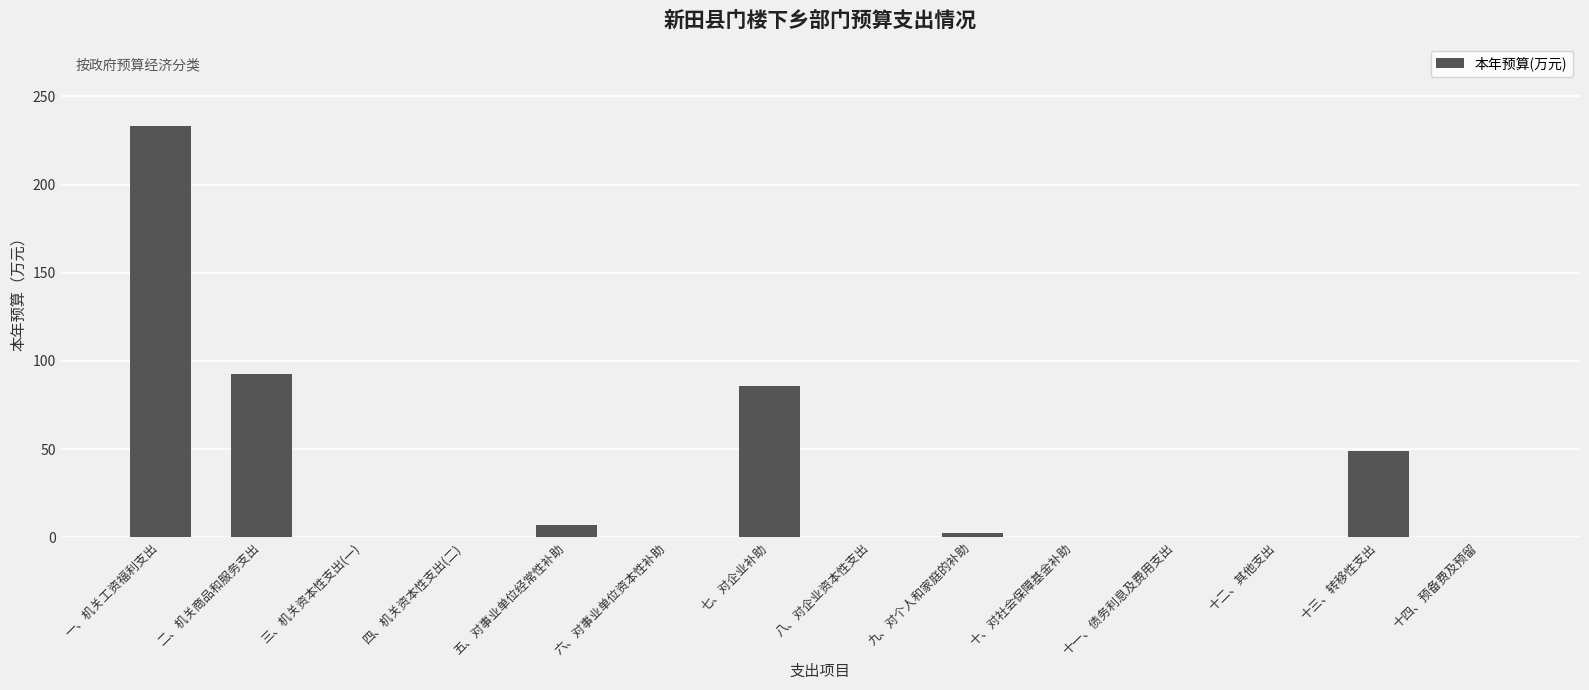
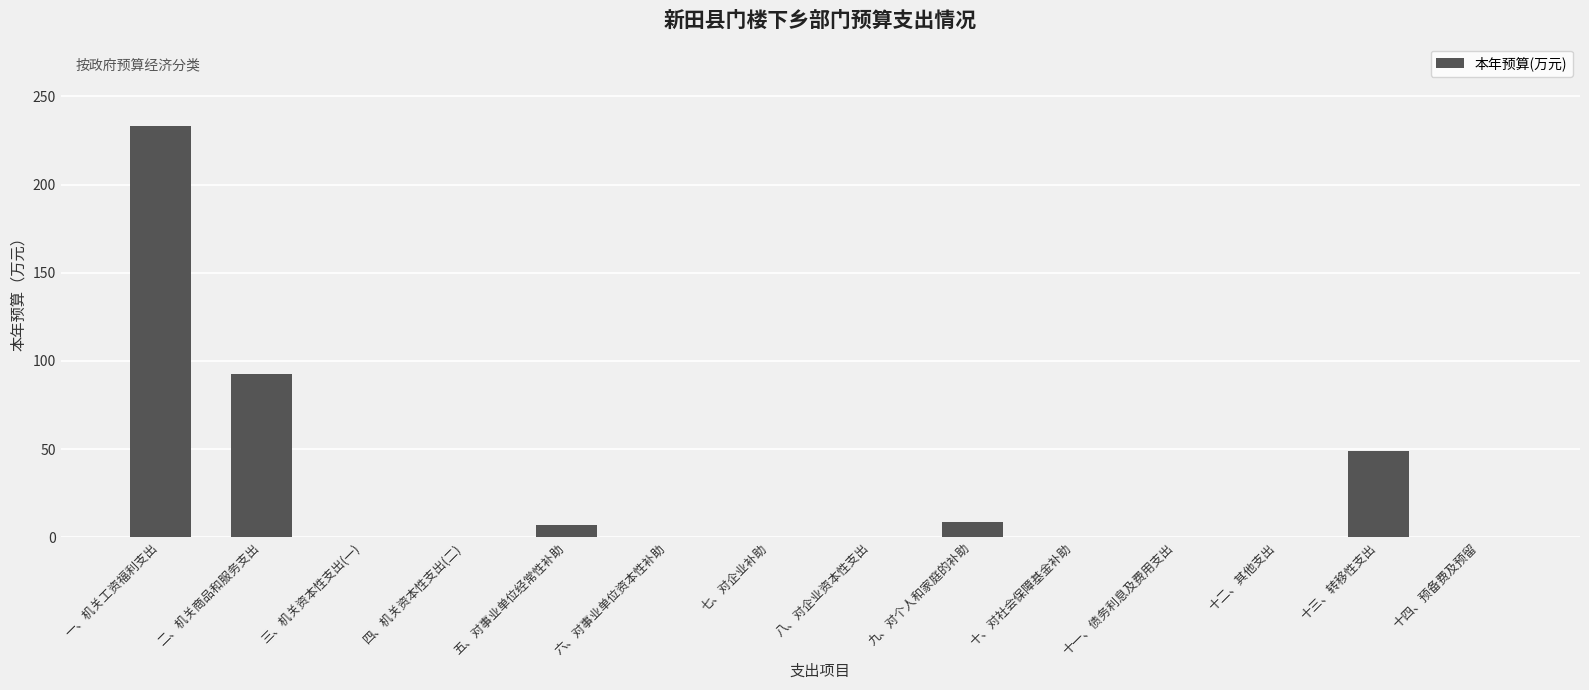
七、对企业补助: 86 -> 0
九、对个人和家庭的补助: 2 -> 9
